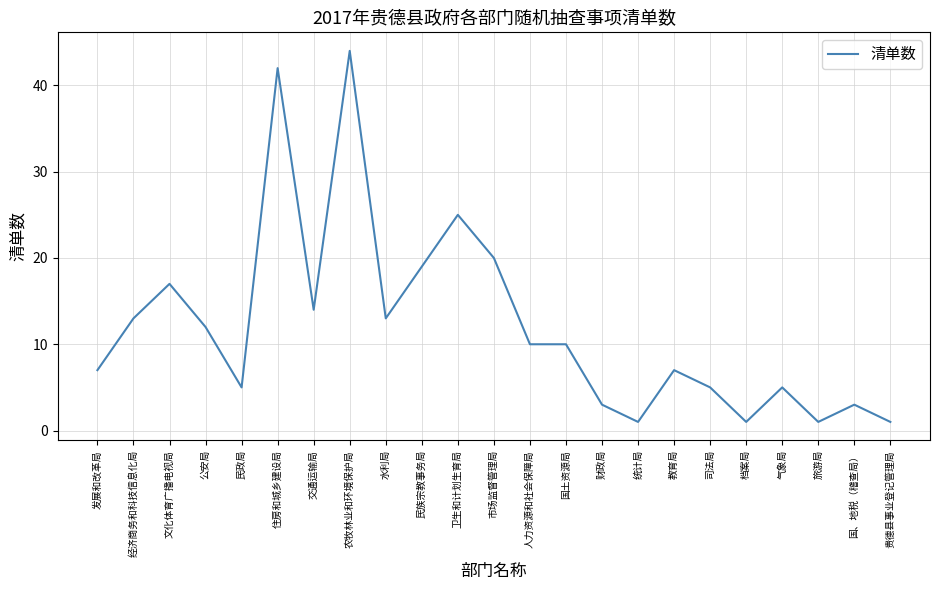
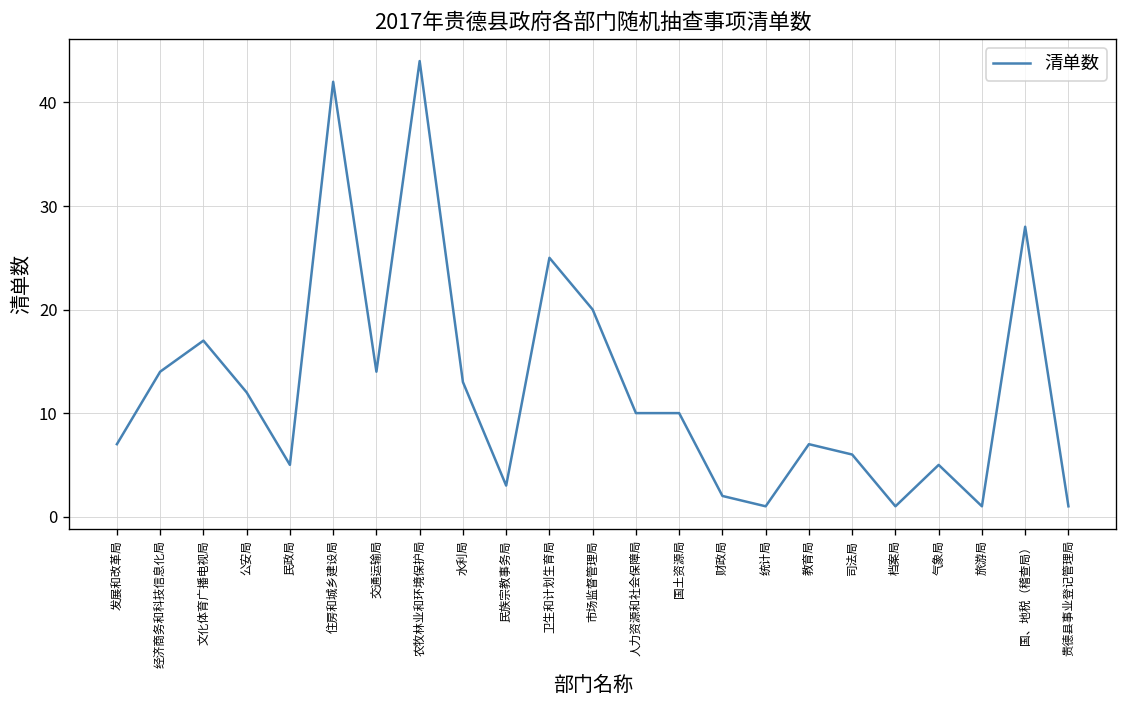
经济商务和科技信息化局: 13 -> 14
民族宗教事务局: 19 -> 3
财政局: 3 -> 2
司法局: 5 -> 6
国、地税（稽查局）: 3 -> 28
